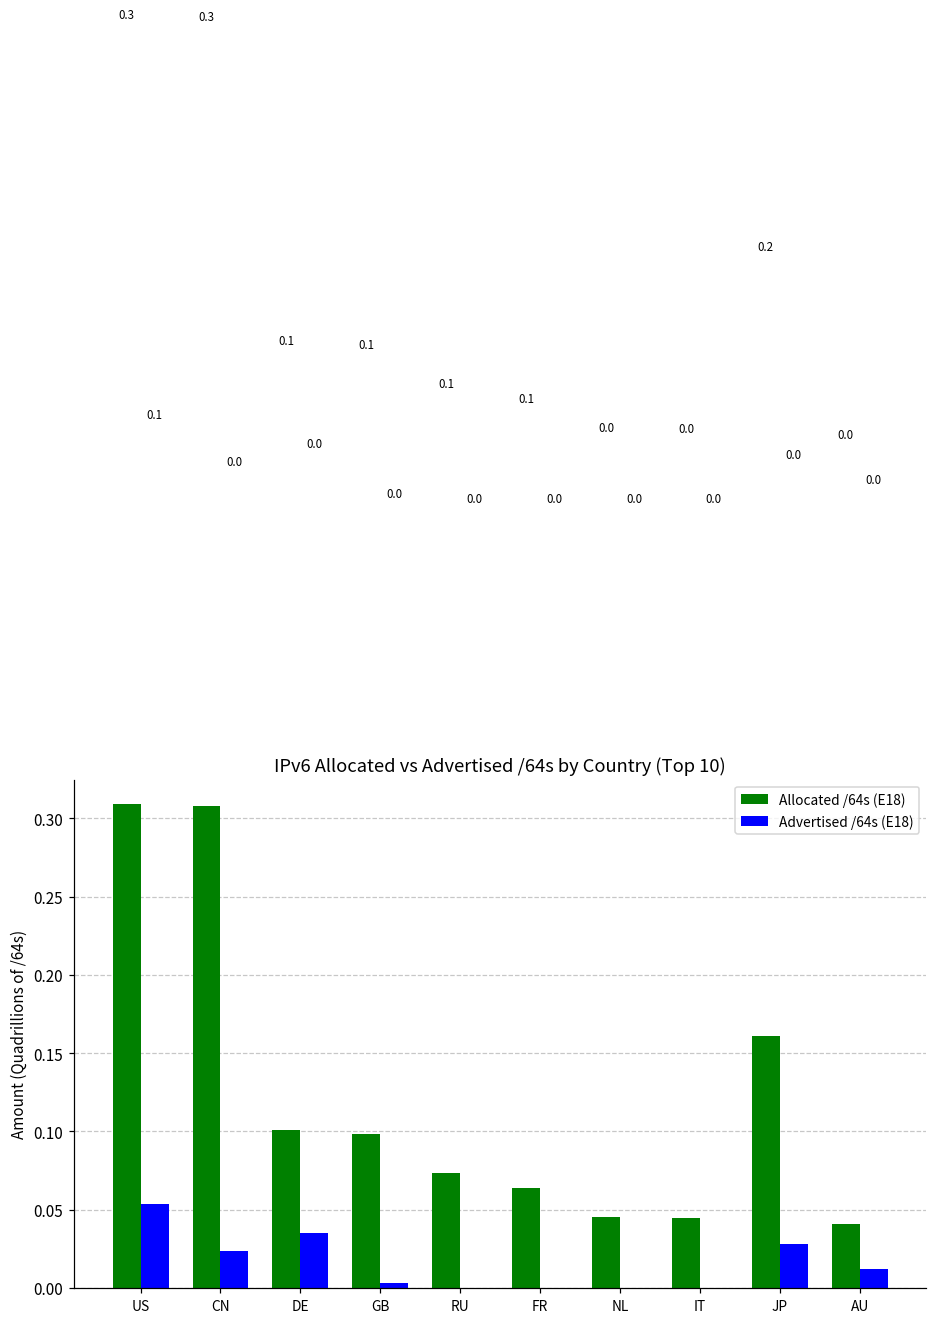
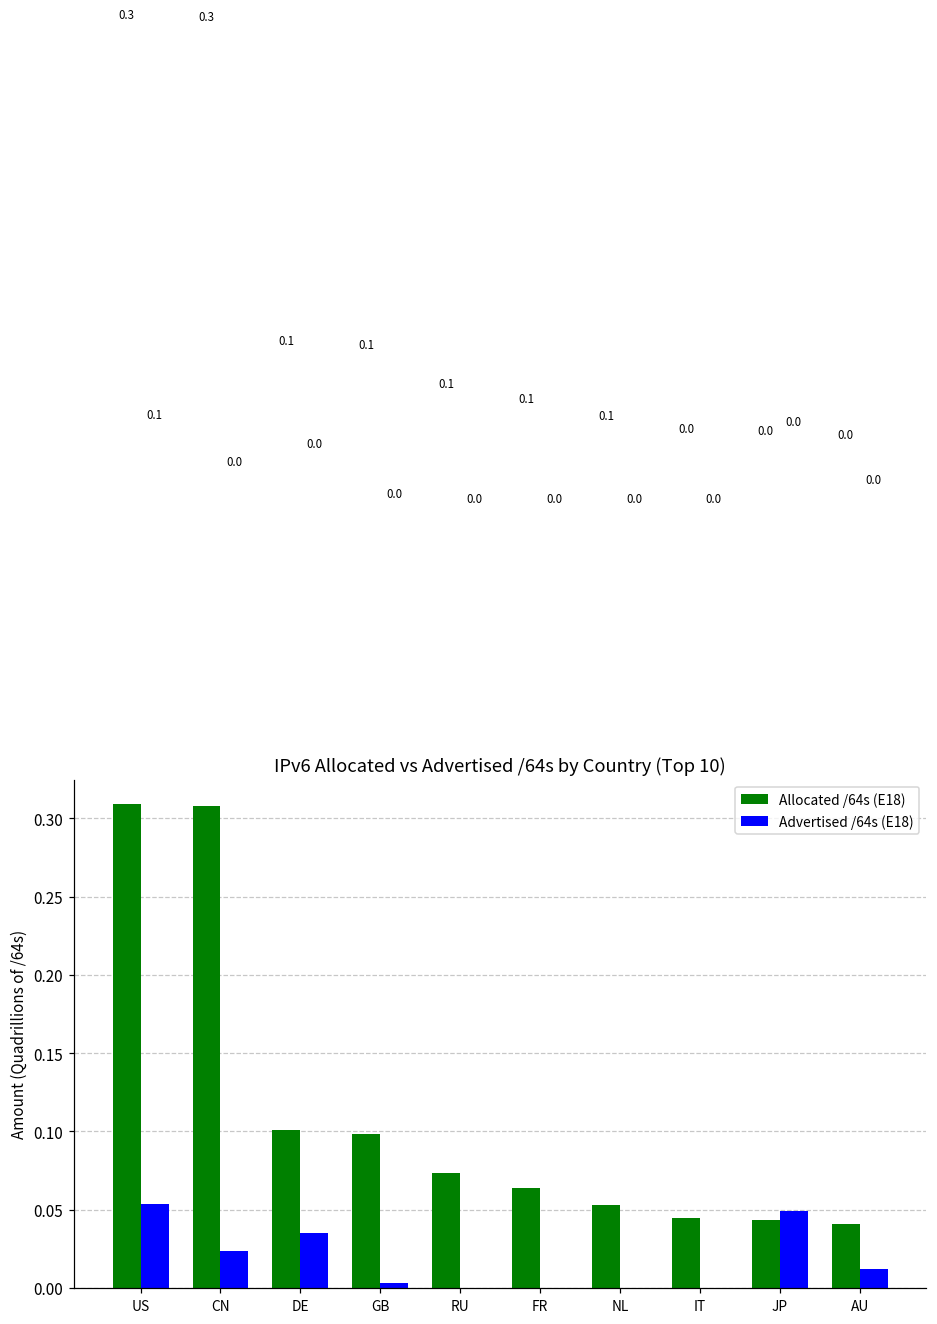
Allocated /64s (E18), NL: 0.0 -> 0.1
Allocated /64s (E18), JP: 0.2 -> 0.0
Advertised /64s (E18), JP: 0.028 -> 0.049
